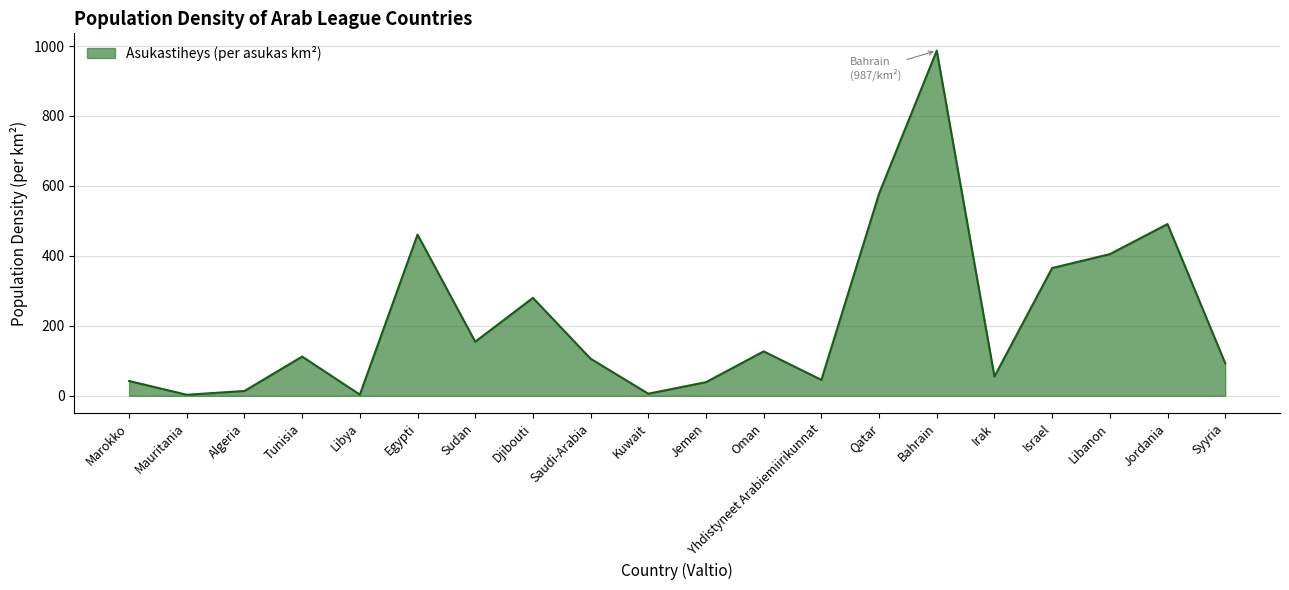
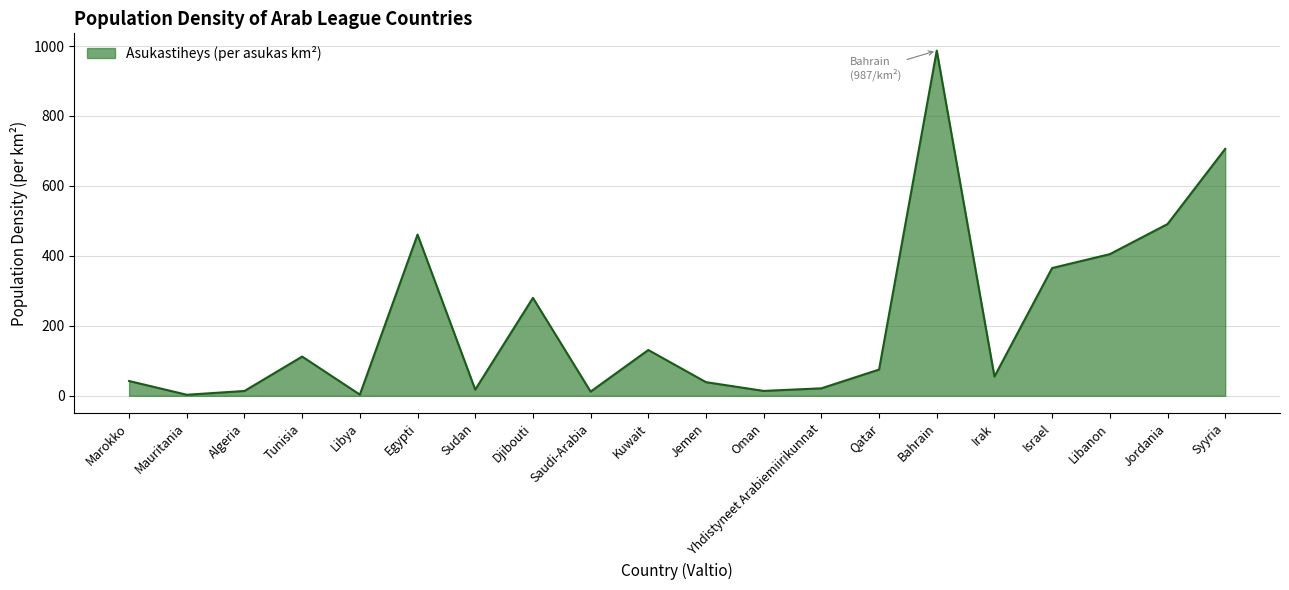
Sudan: 150 -> 20
Saudi-Arabia: 110 -> 10
Kuwait: 10 -> 130
Oman: 130 -> 10
Yhdistyneet Arabiemiirikunnat: 50 -> 20
Qatar: 580 -> 80
Syyria: 90 -> 710
